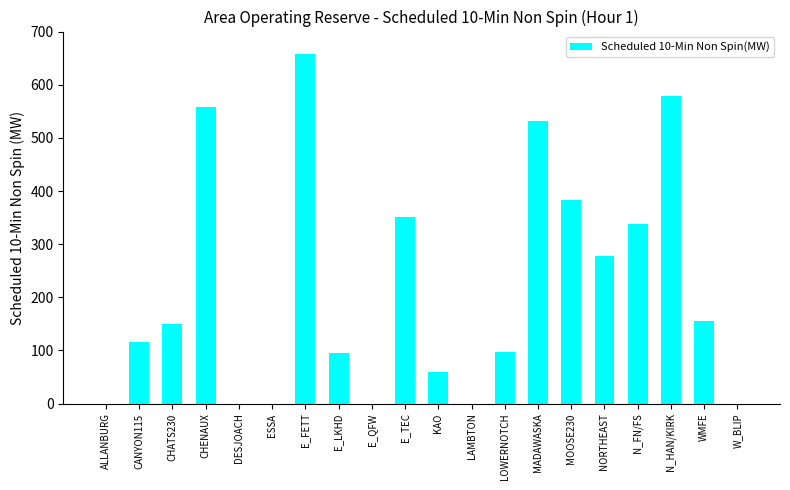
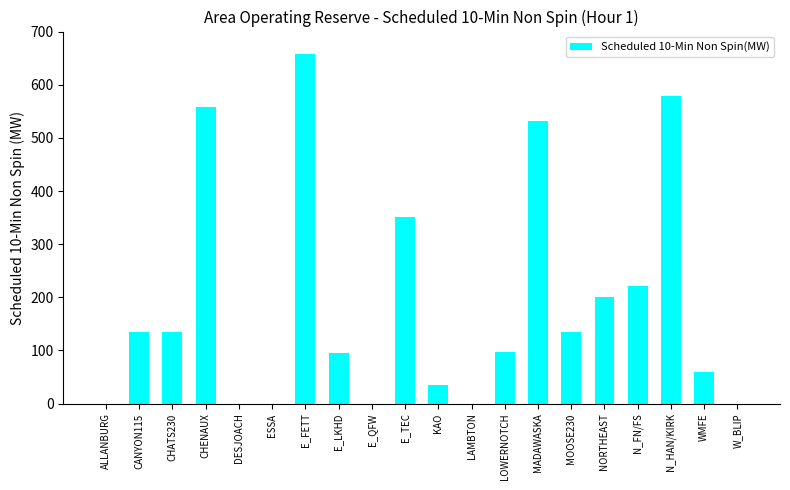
CANYON115: 120 -> 140
CHATS230: 150 -> 130
KAO: 60 -> 40
MOOSE230: 380 -> 140
NORTHEAST: 280 -> 200
N_FN/FS: 340 -> 220
WMFE: 160 -> 60
